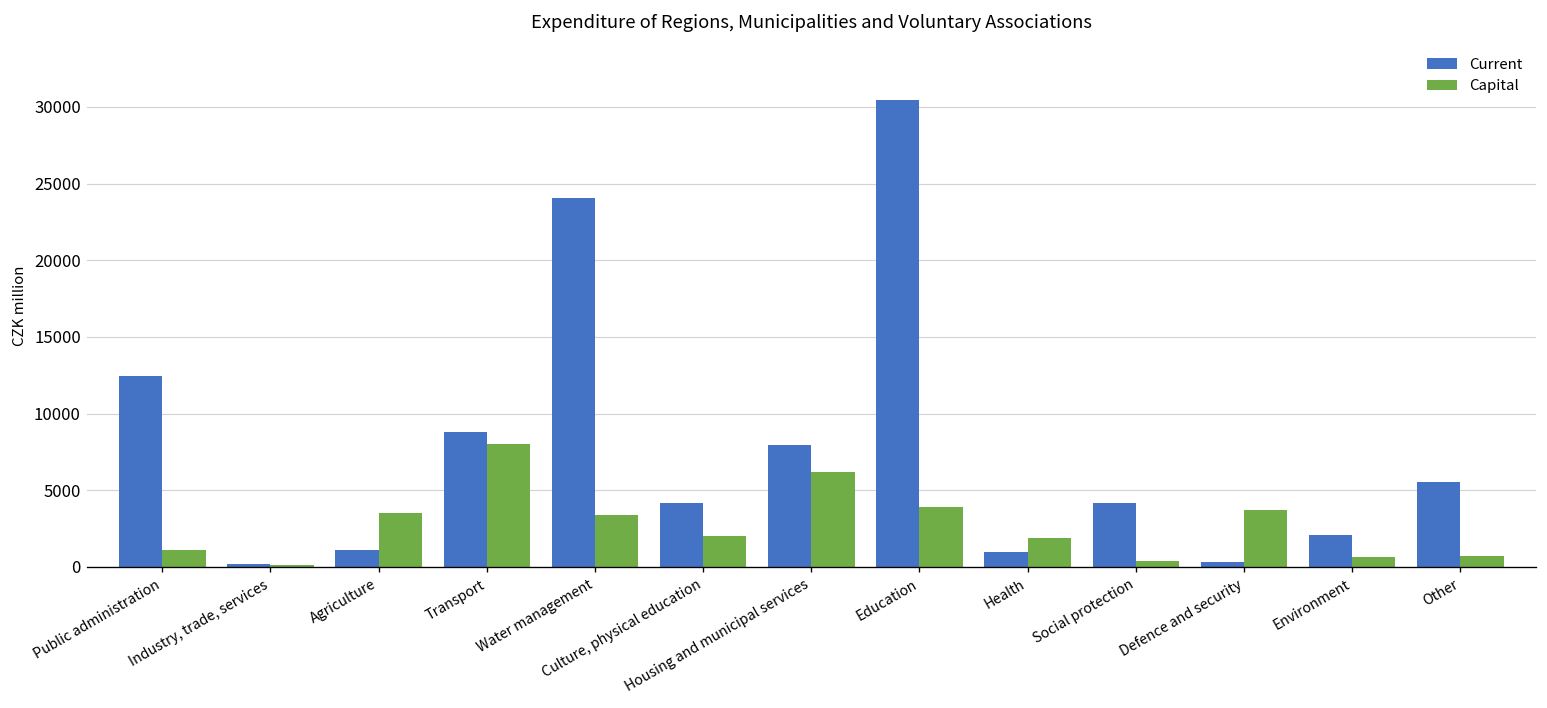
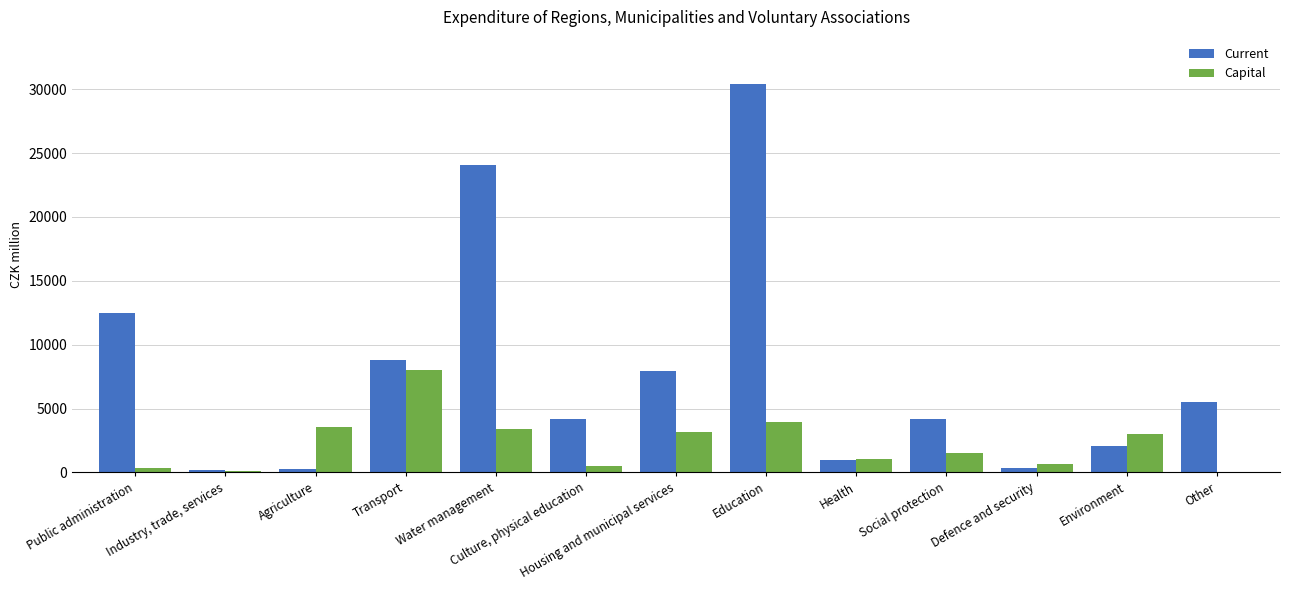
Capital, Public administration: 1100 -> 400
Current, Agriculture: 1100 -> 300
Capital, Culture, physical education: 2000 -> 500
Capital, Housing and municipal services: 6200 -> 3200
Capital, Health: 1900 -> 1000
Capital, Social protection: 400 -> 1500
Capital, Defence and security: 3700 -> 600
Capital, Environment: 600 -> 3000
Capital, Other: 700 -> 0
